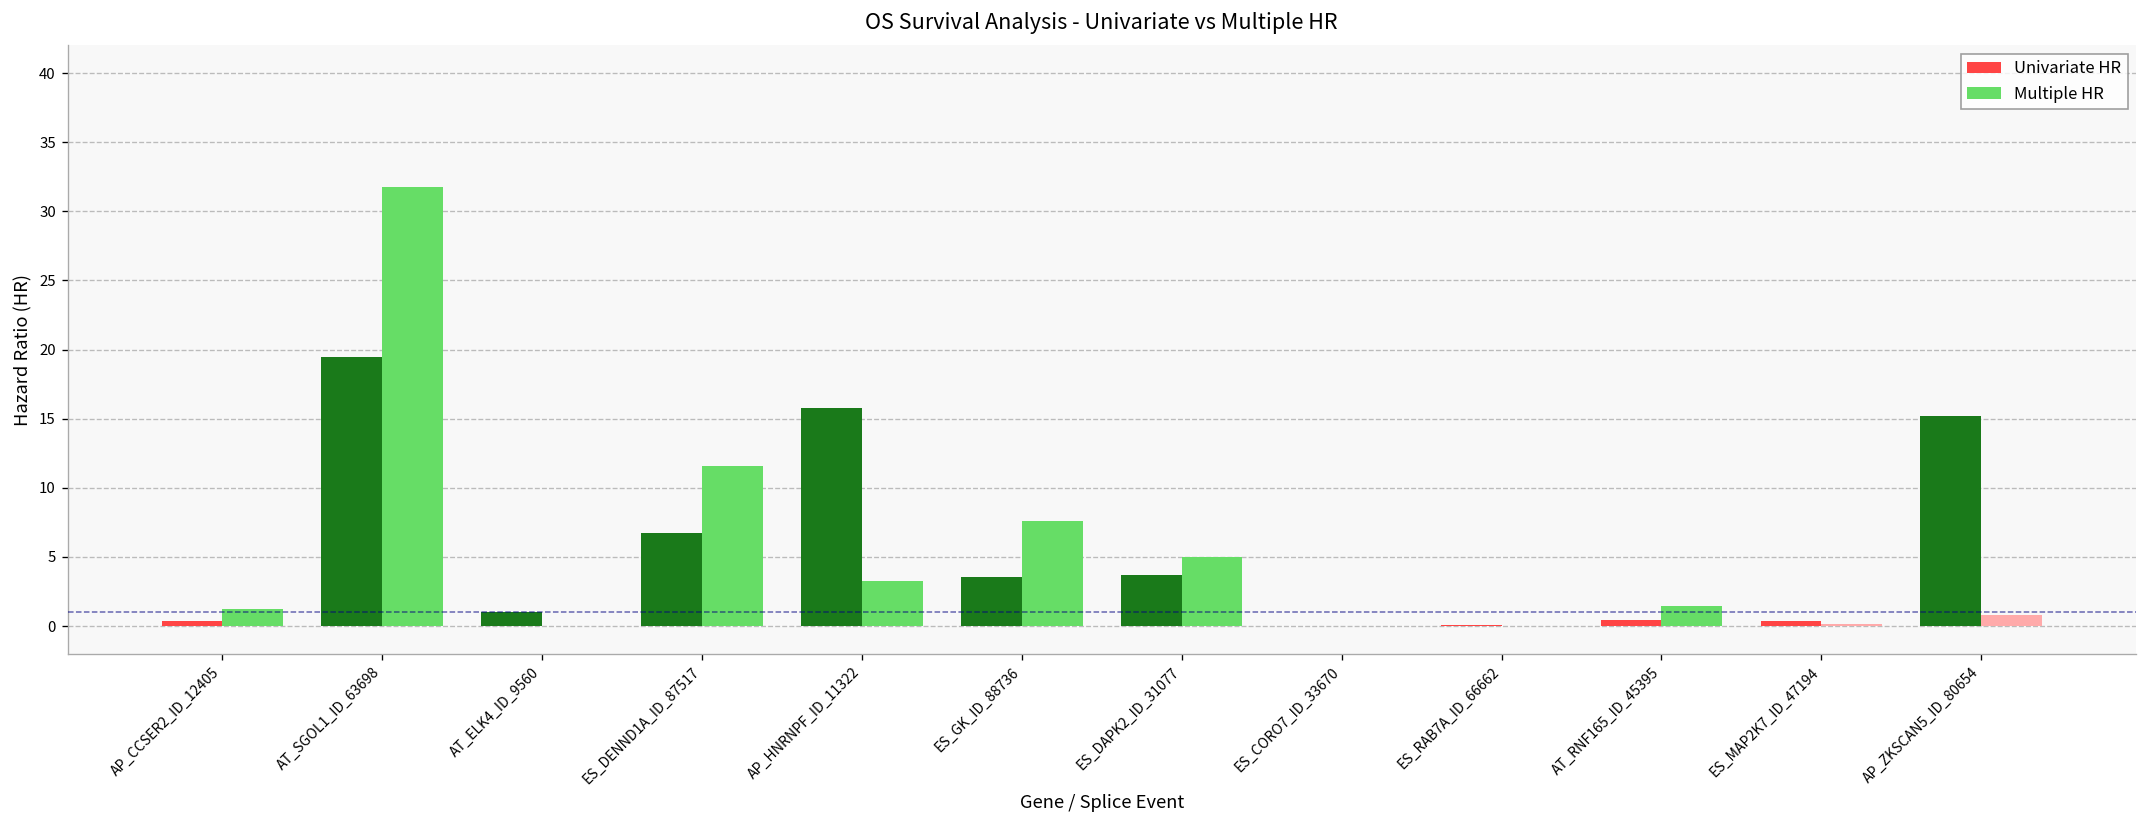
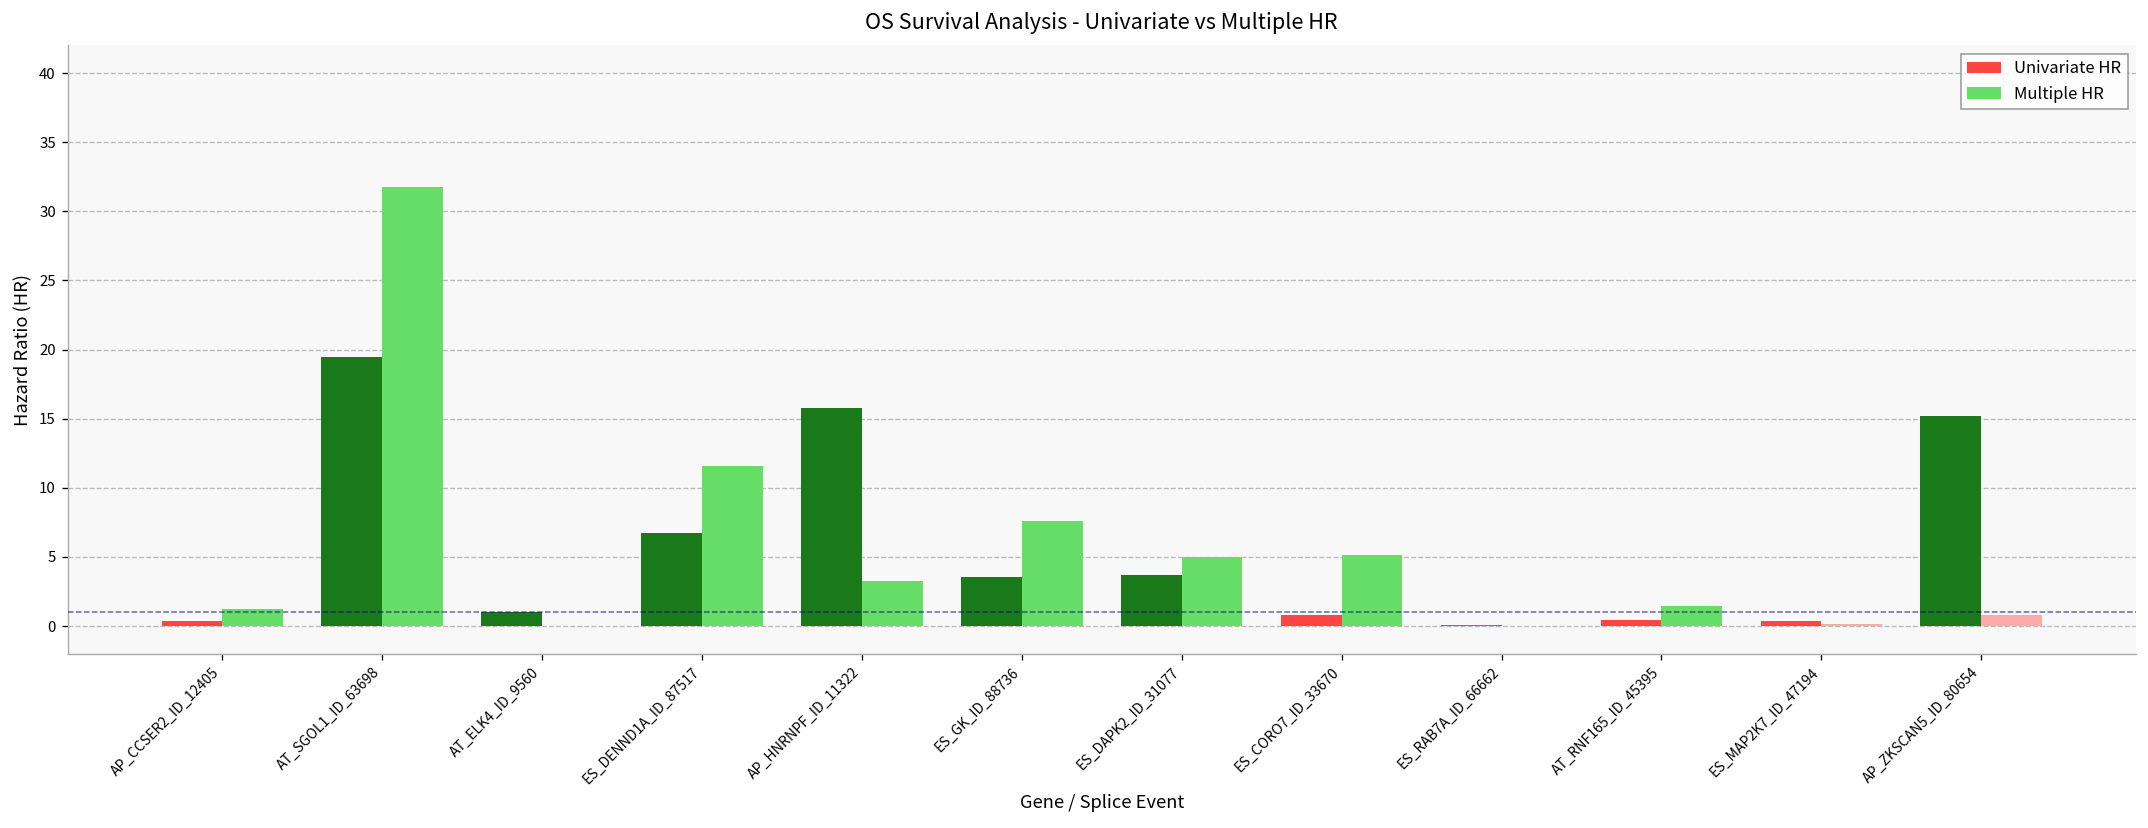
Univariate HR, ES_CORO7_ID_33670: 0.0 -> 0.8
Multiple HR, ES_CORO7_ID_33670: 0.0 -> 5.1
